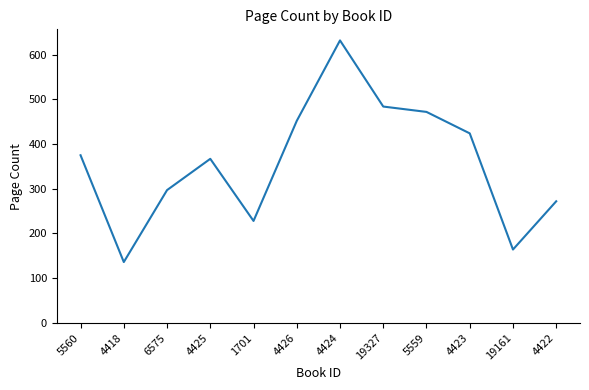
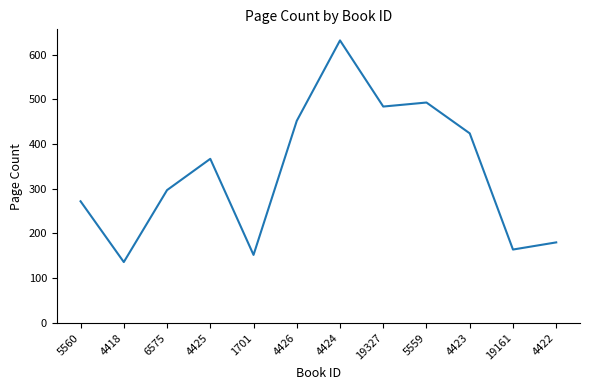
5560: 380 -> 270
1701: 230 -> 150
5559: 470 -> 490
4422: 270 -> 180
